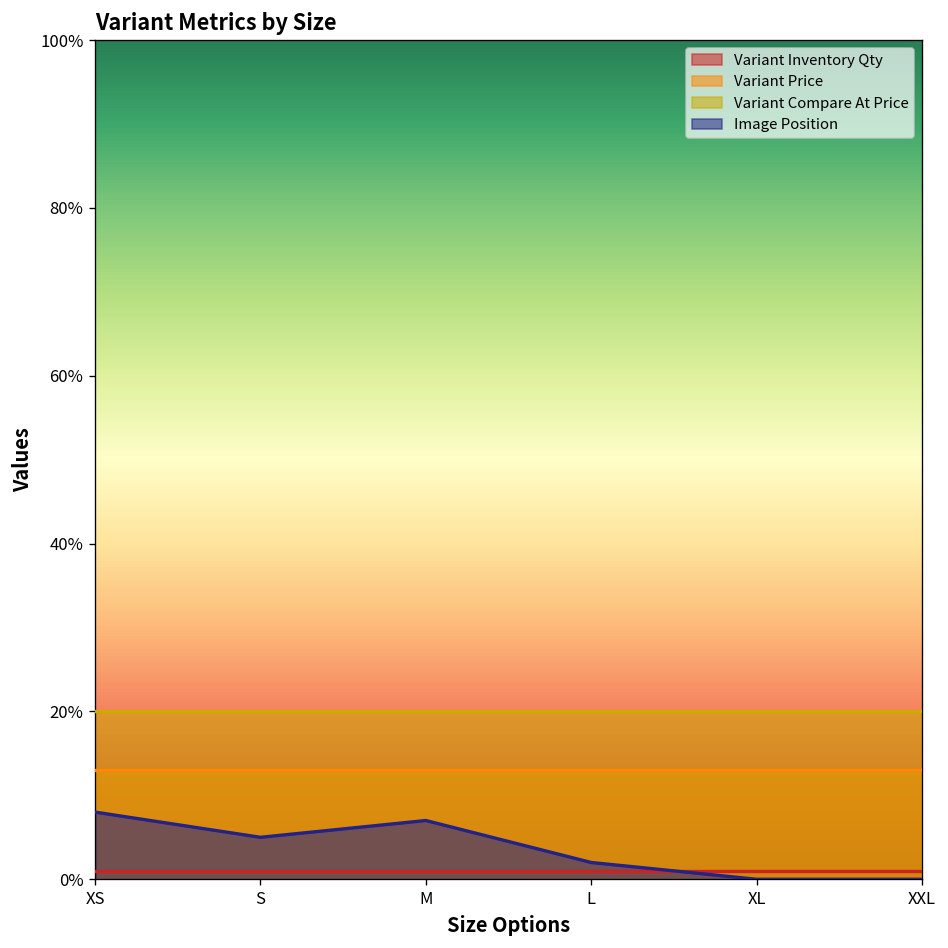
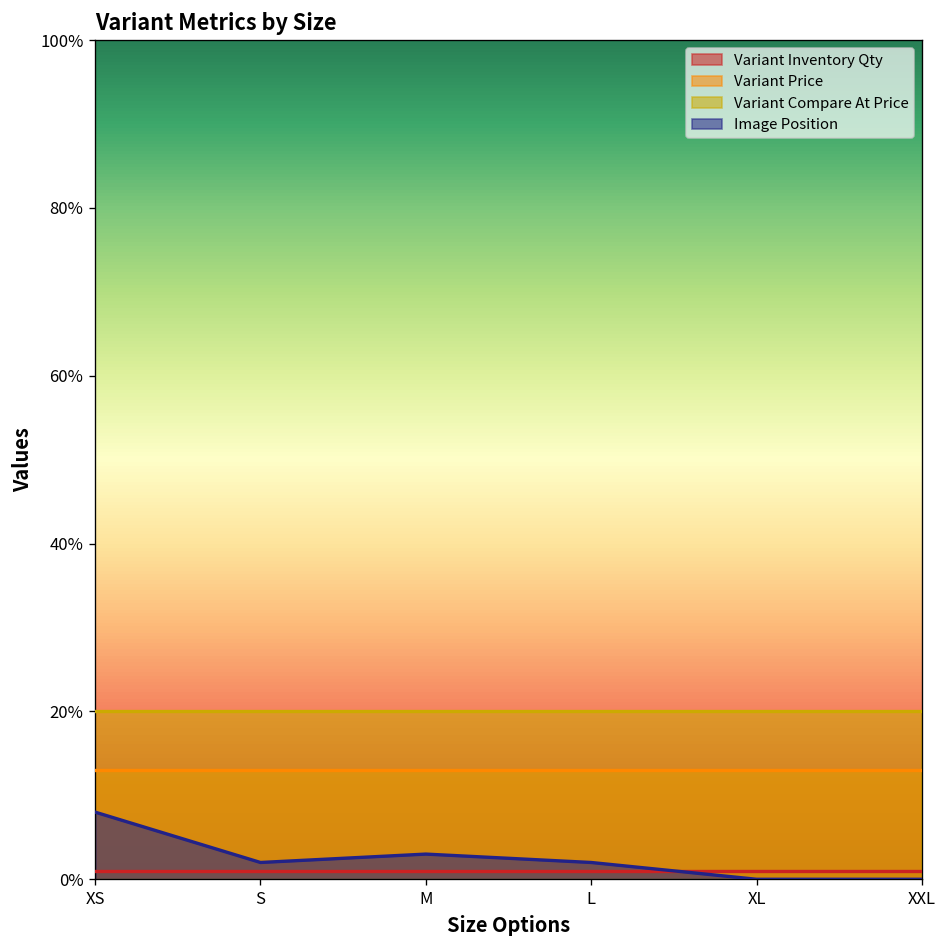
Image Position, S: 5% -> 2%
Image Position, M: 7% -> 3%
